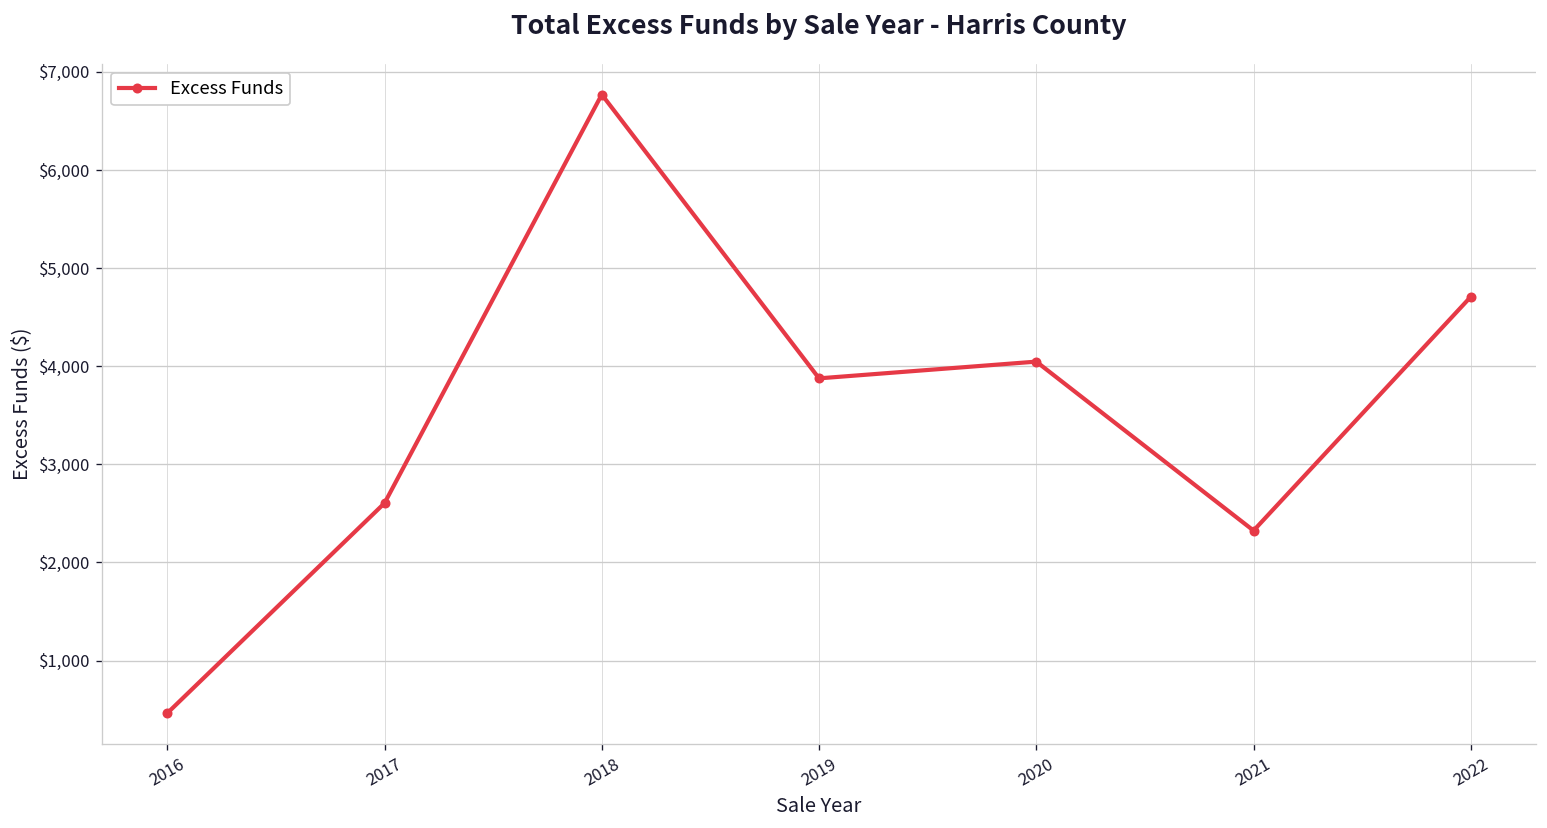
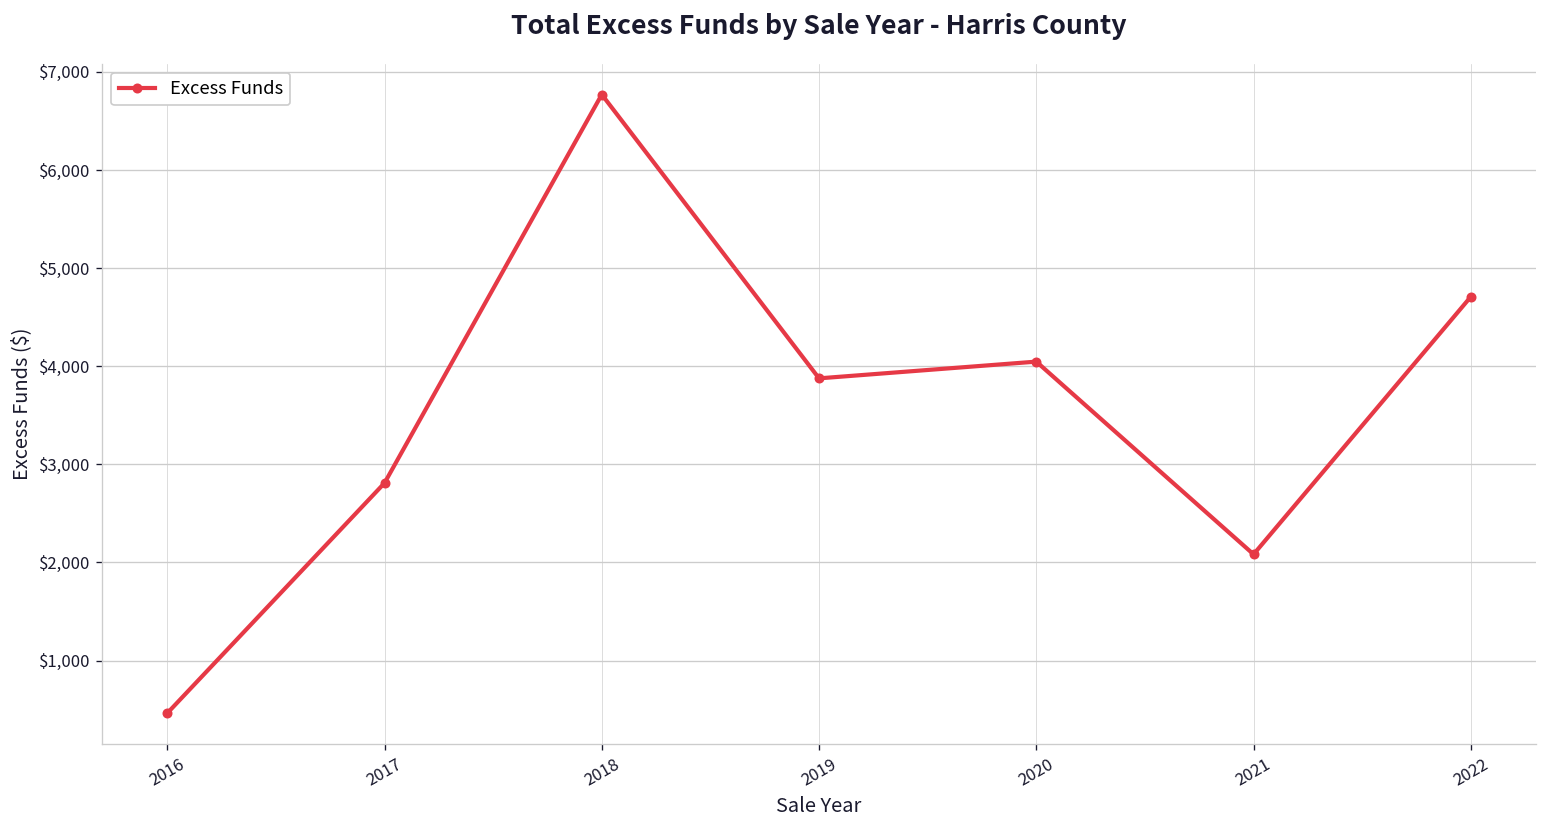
2017: $2,600 -> $2,800
2021: $2,300 -> $2,100
